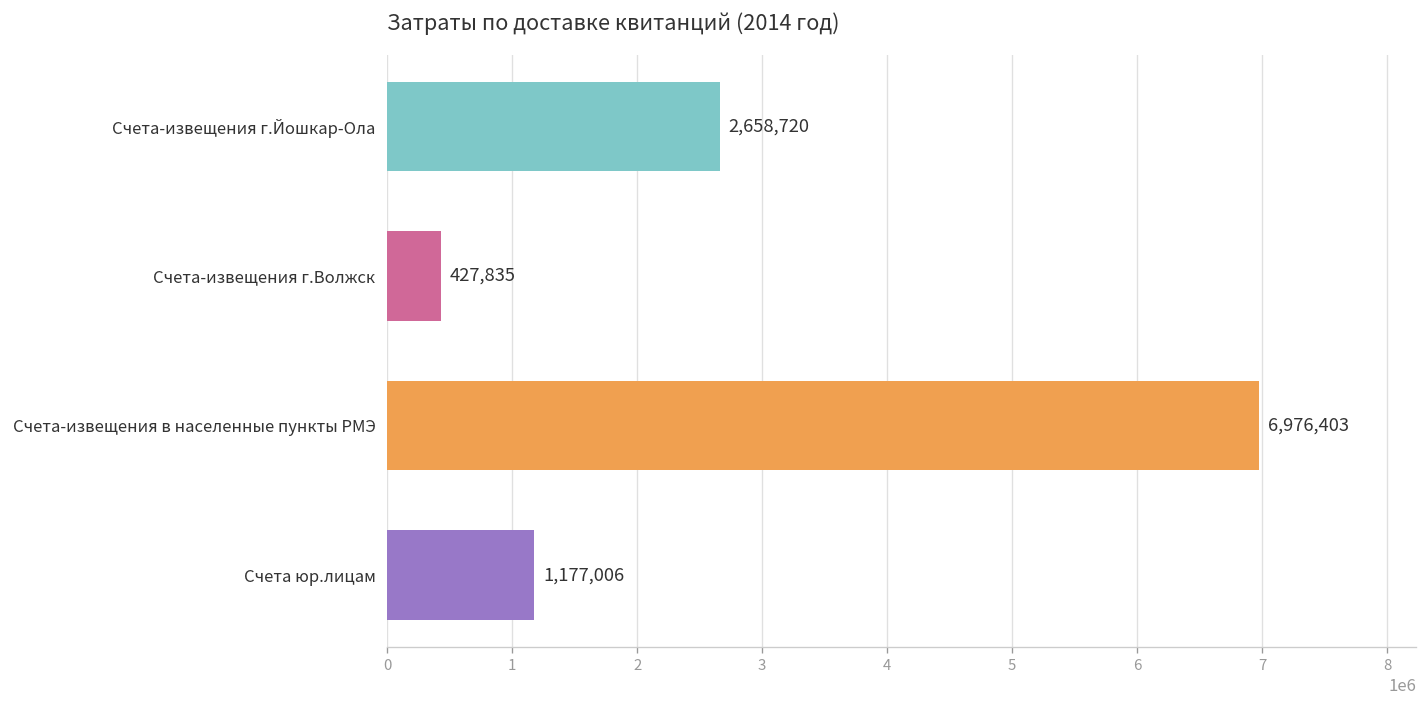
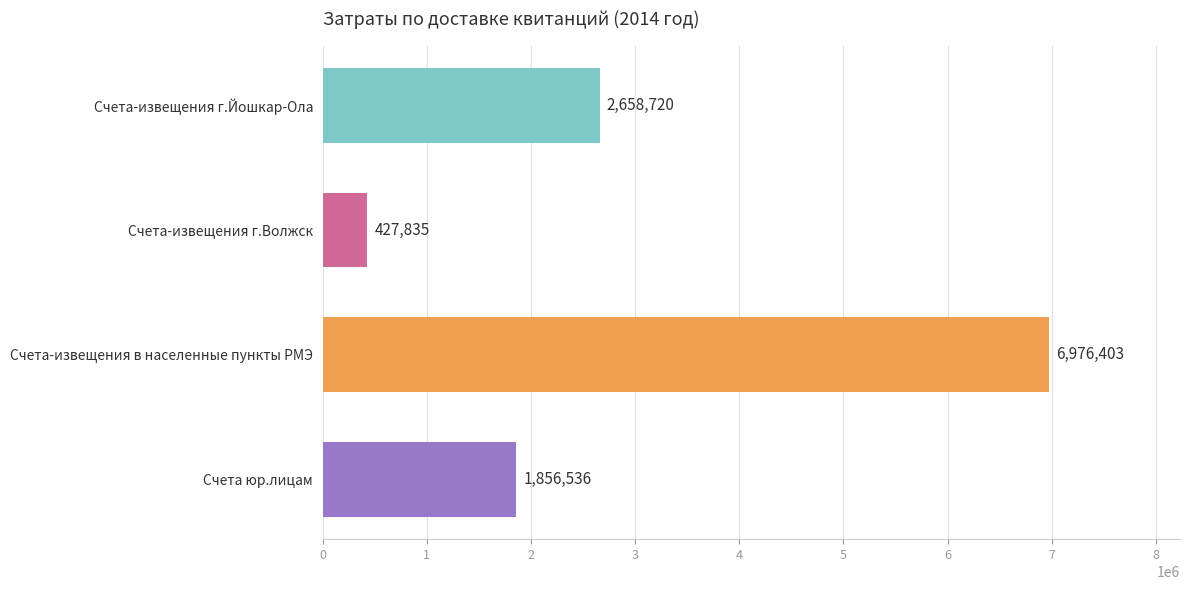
Счета юр.лицам: 1,177,006 -> 1,856,536
